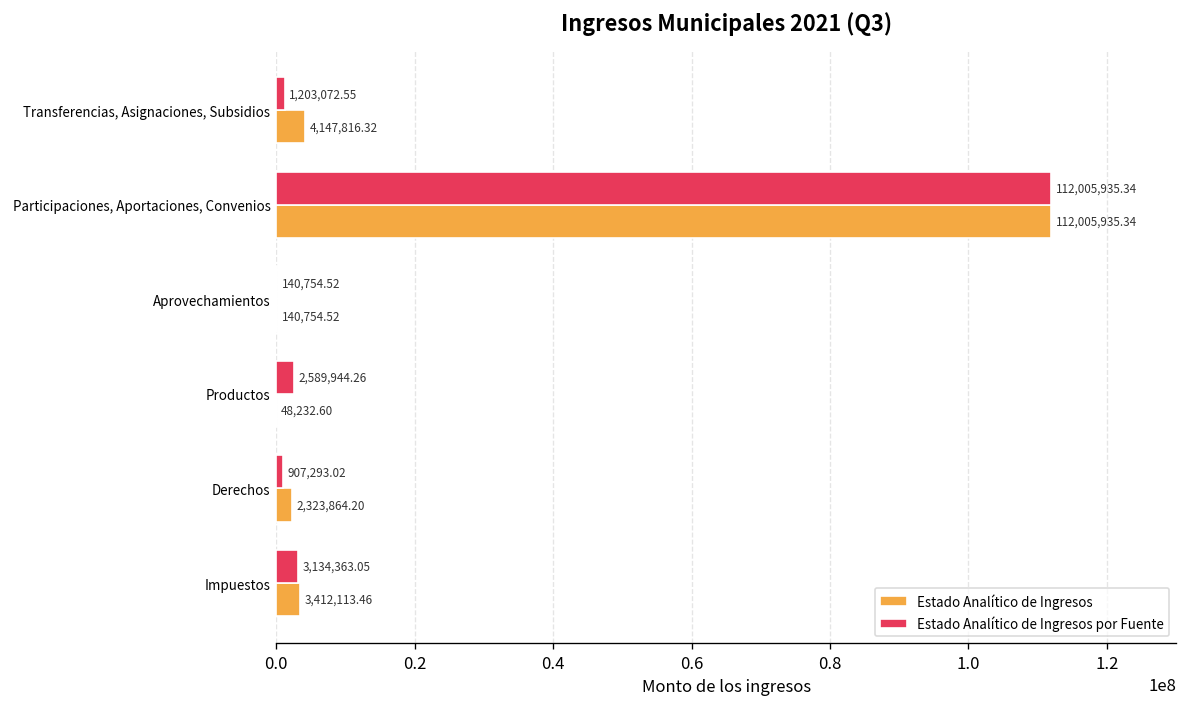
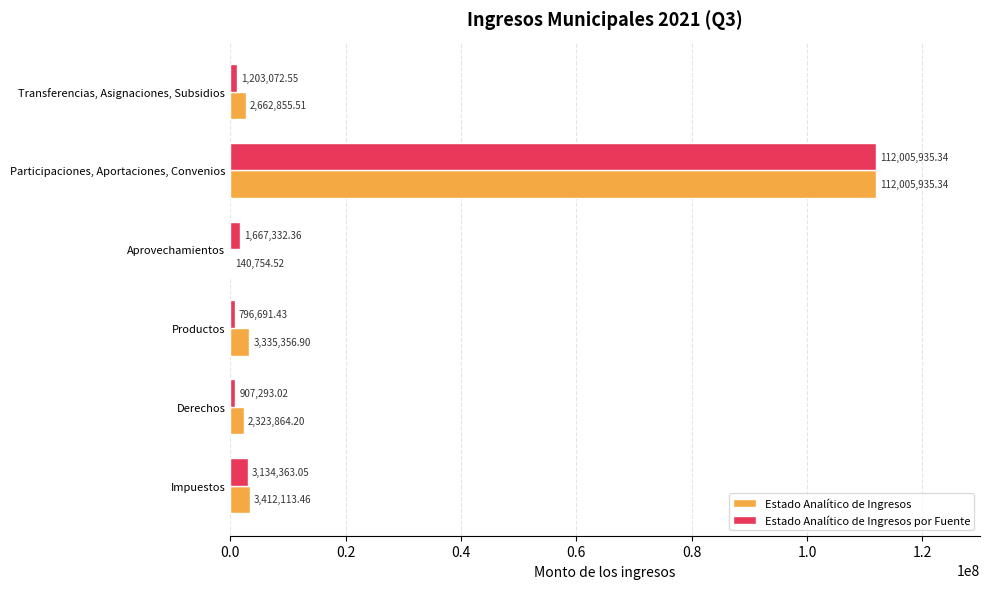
Estado Analítico de Ingresos, Transferencias, Asignaciones, Subsidios: 4,147,816.32 -> 2,662,855.51
Estado Analítico de Ingresos por Fuente, Aprovechamientos: 140,754.52 -> 1,667,332.36
Estado Analítico de Ingresos por Fuente, Productos: 2,589,944.26 -> 796,691.43
Estado Analítico de Ingresos, Productos: 48,232.60 -> 3,335,356.90
